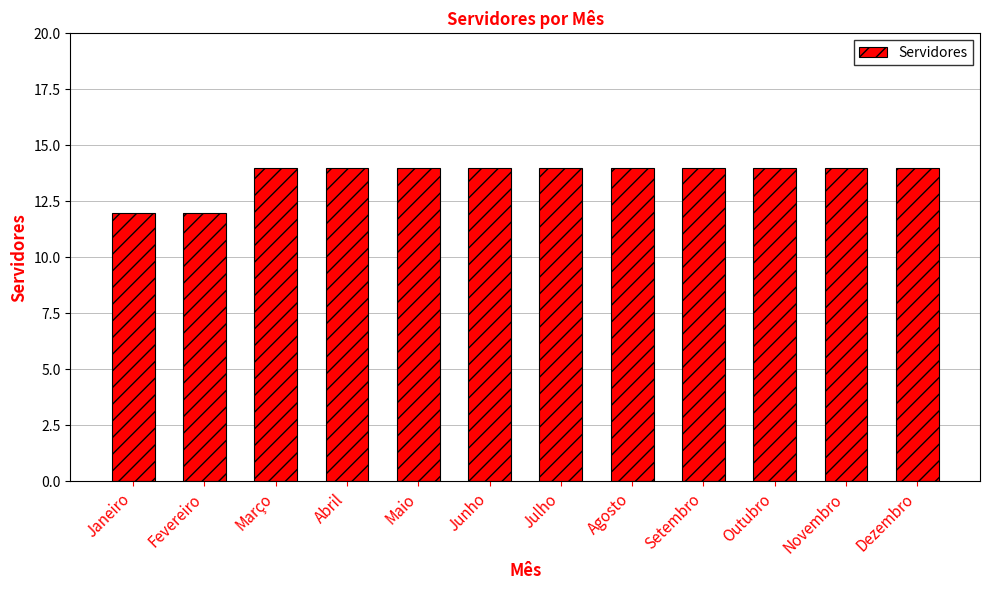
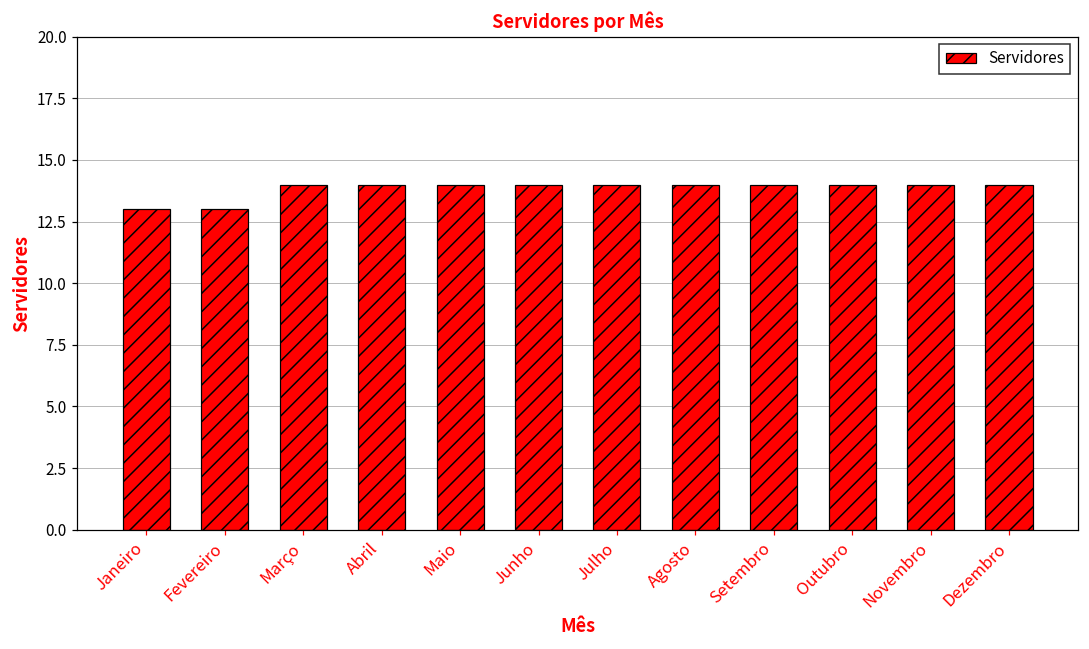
Janeiro: 12 -> 13
Fevereiro: 12 -> 13
